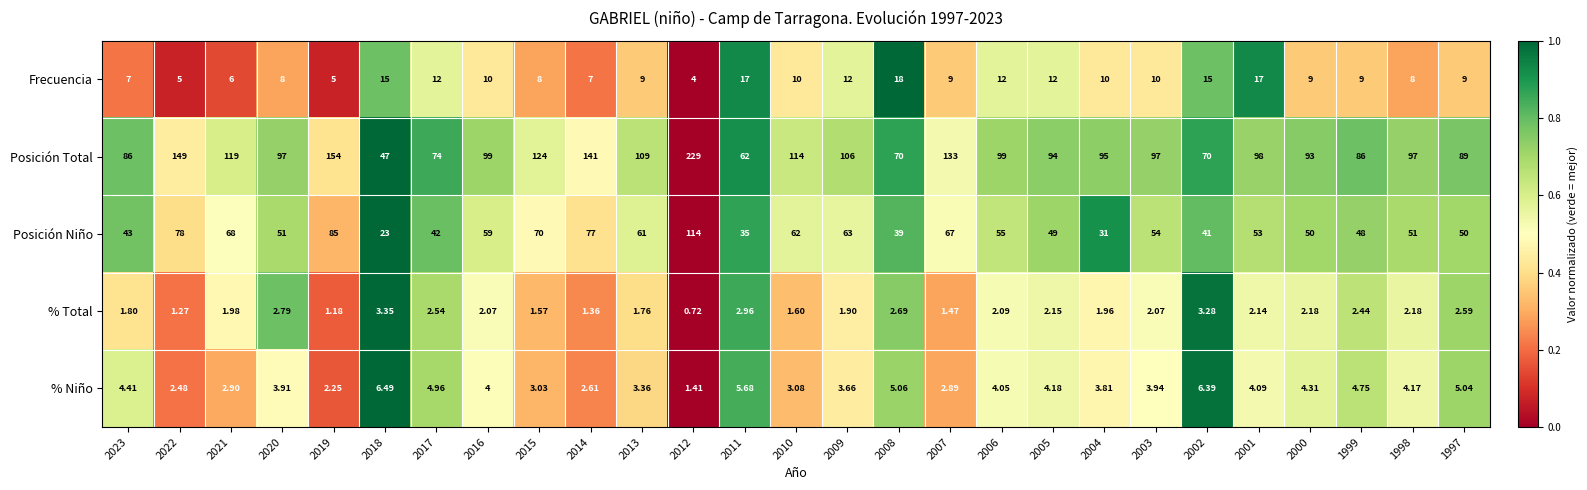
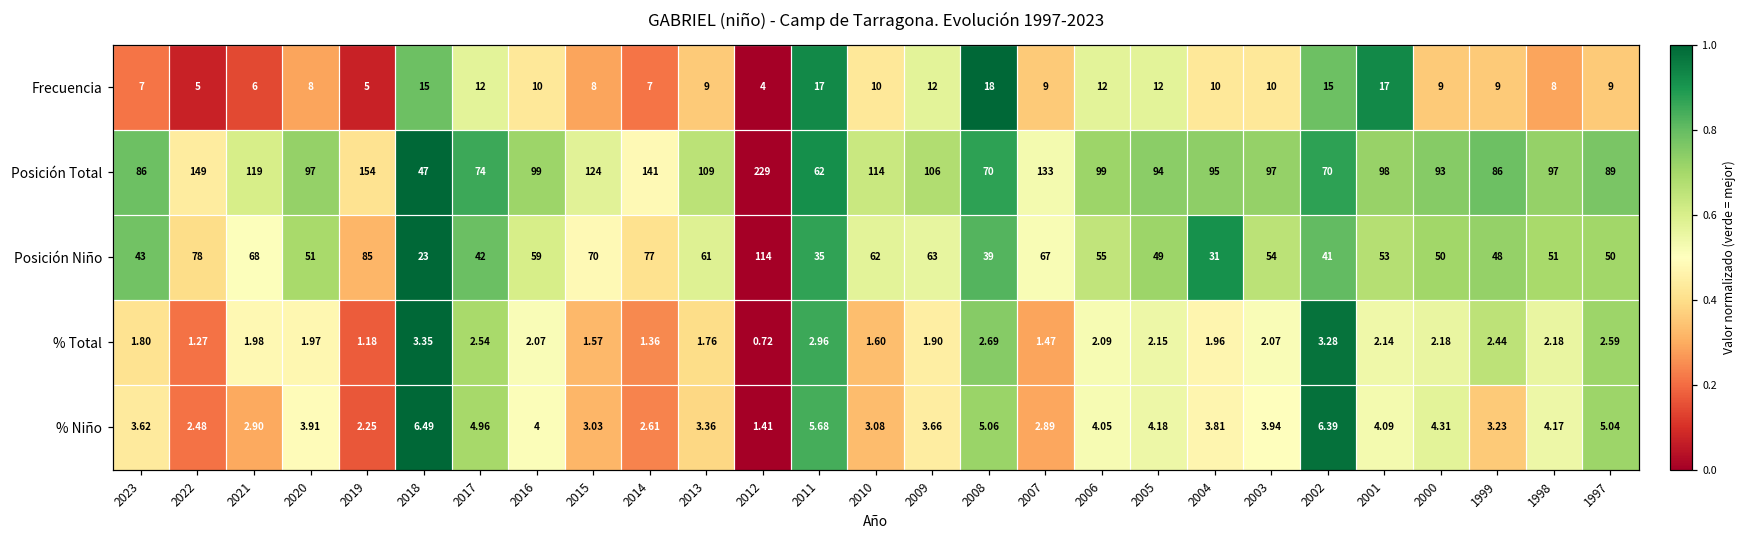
% Total, 2020: 2.79 -> 1.97
% Niño, 2023: 4.41 -> 3.62
% Niño, 1999: 4.75 -> 3.23
